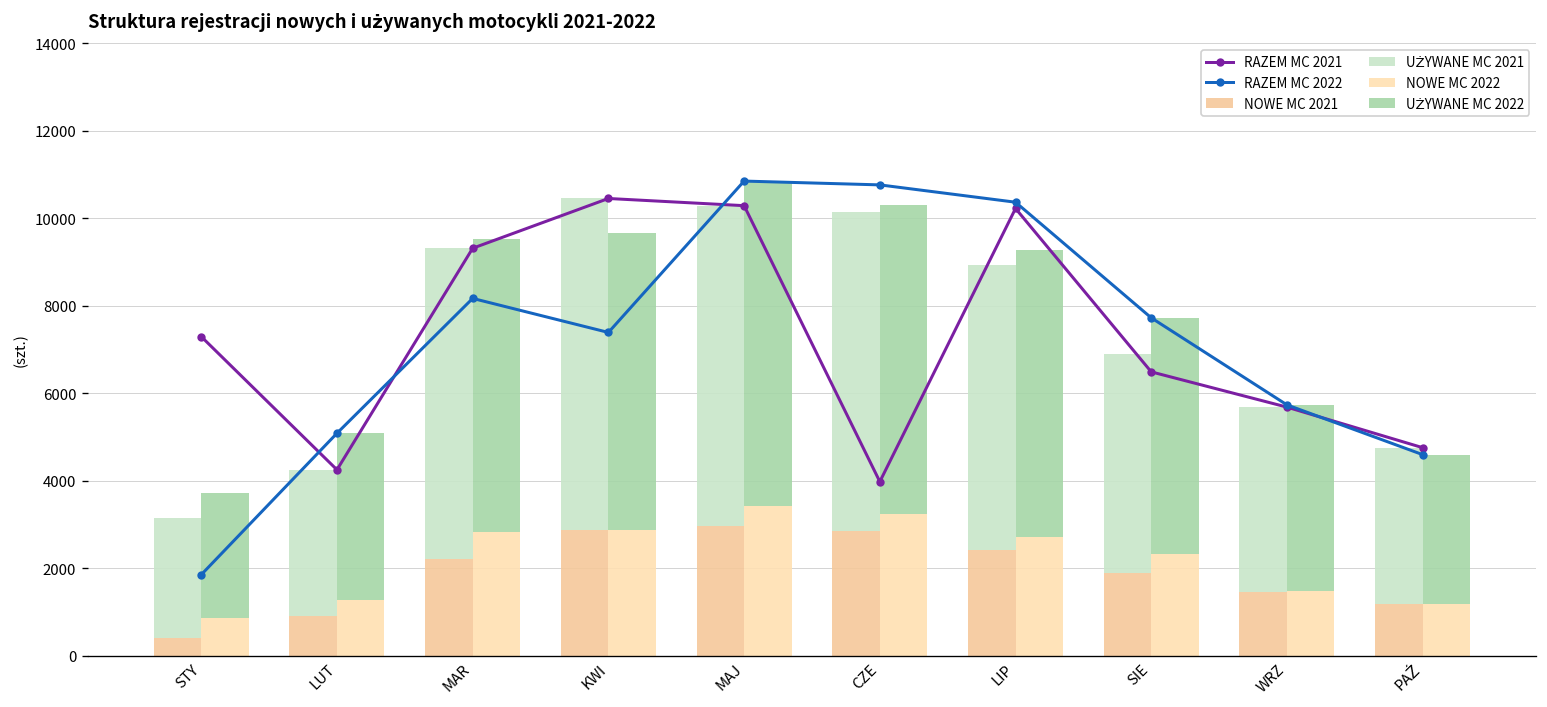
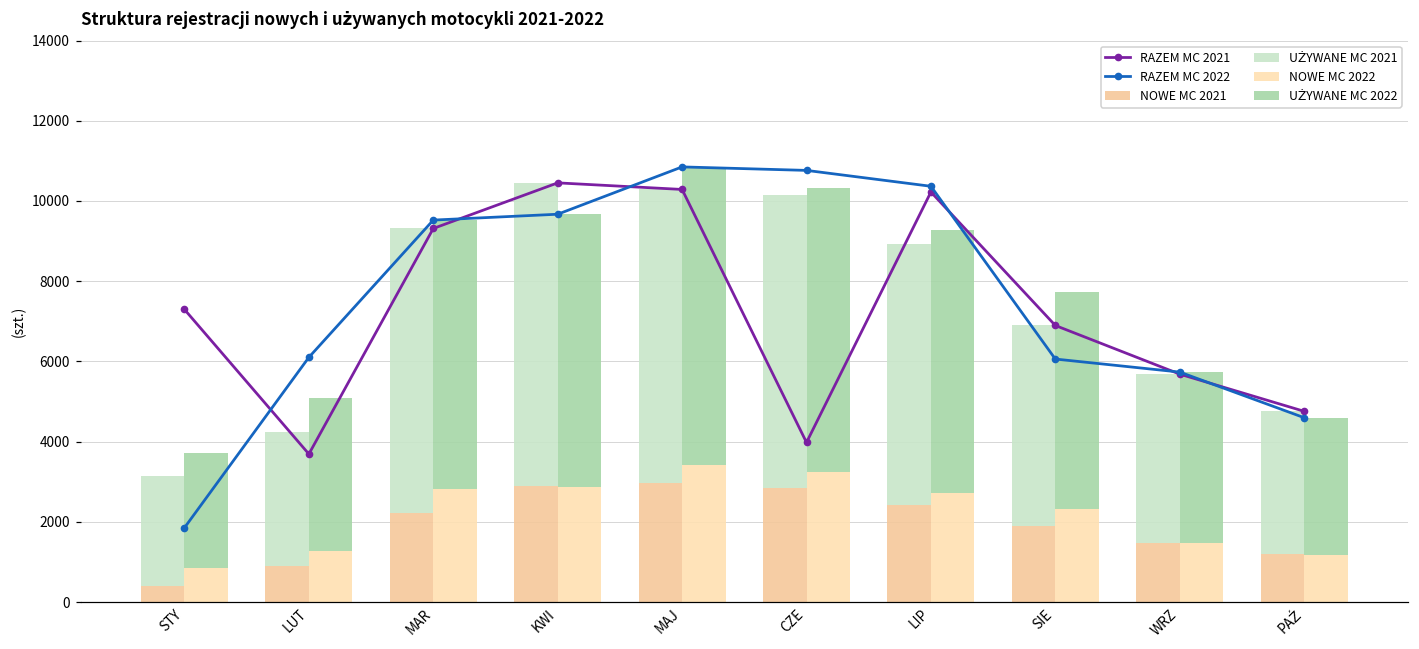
RAZEM MC 2021, LUT: 4300 -> 3700
RAZEM MC 2022, LUT: 5100 -> 6100
RAZEM MC 2022, MAR: 8200 -> 9500
RAZEM MC 2022, KWI: 7400 -> 9700
RAZEM MC 2021, SIE: 6500 -> 6900
RAZEM MC 2022, SIE: 7700 -> 6100
